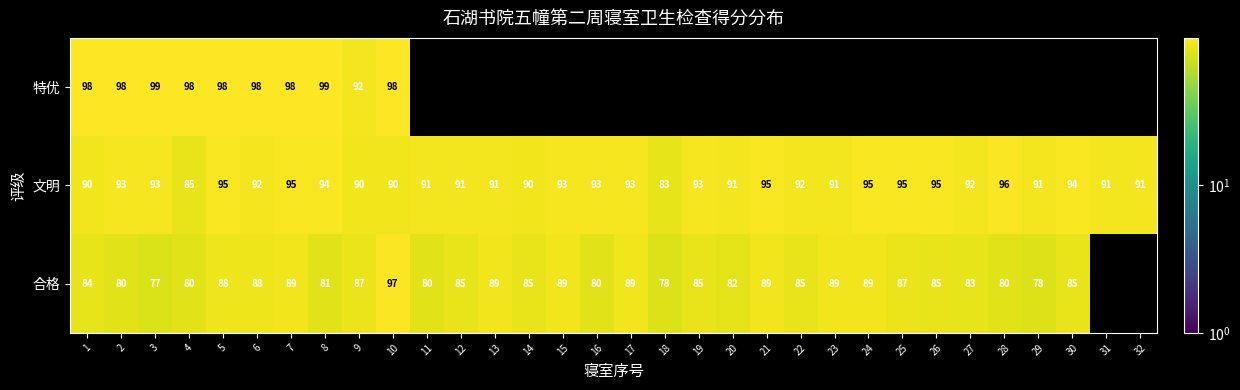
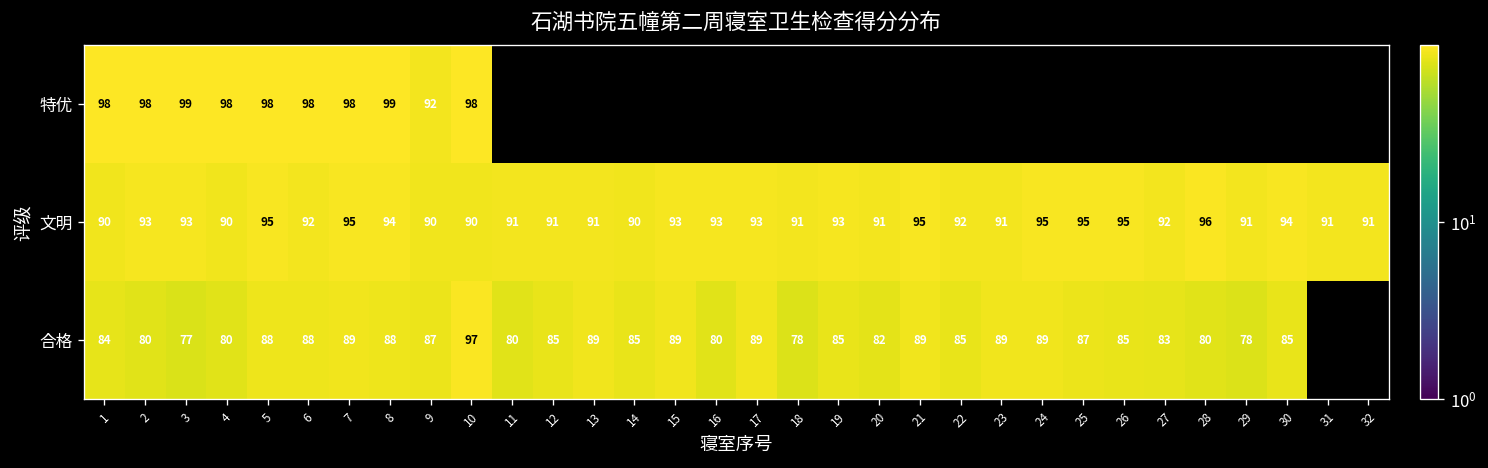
文明, 4: 85 -> 90
文明, 18: 83 -> 91
合格, 8: 81 -> 88
